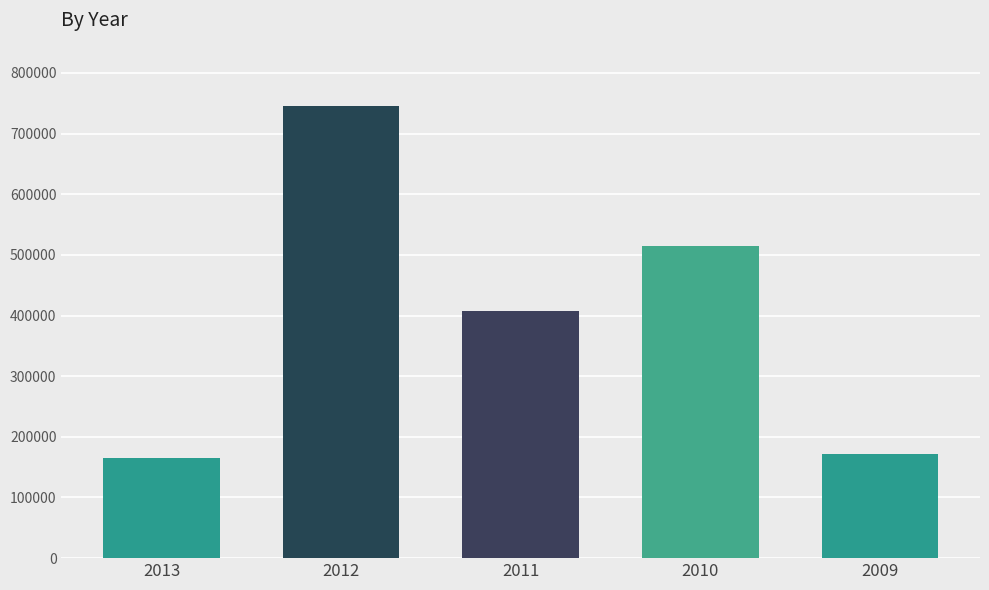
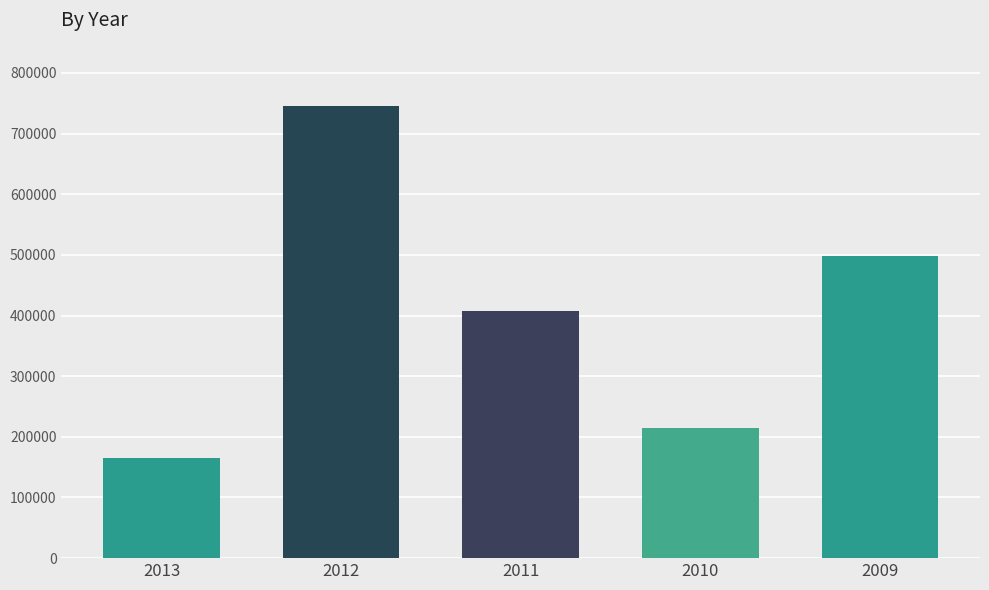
2010: 510000 -> 210000
2009: 170000 -> 500000
